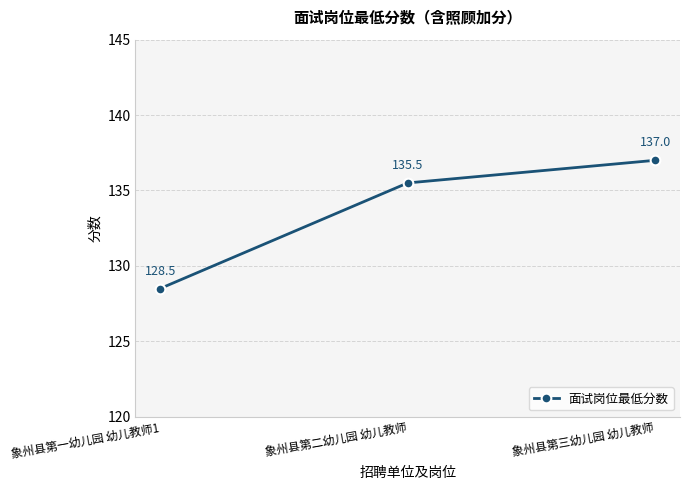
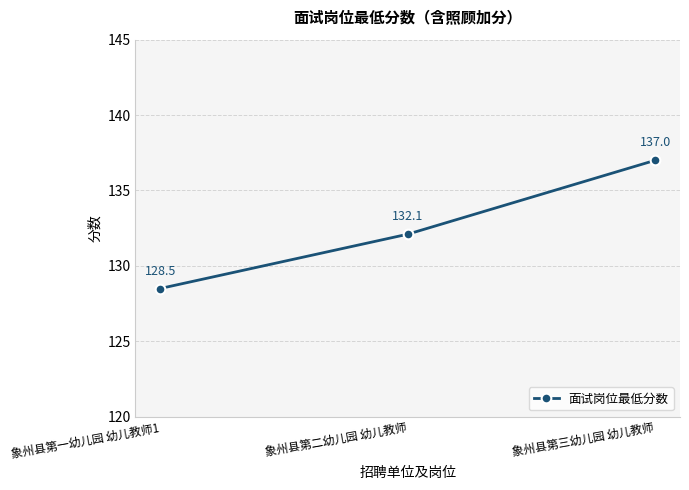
象州县第二幼儿园 幼儿教师: 135.5 -> 132.1
